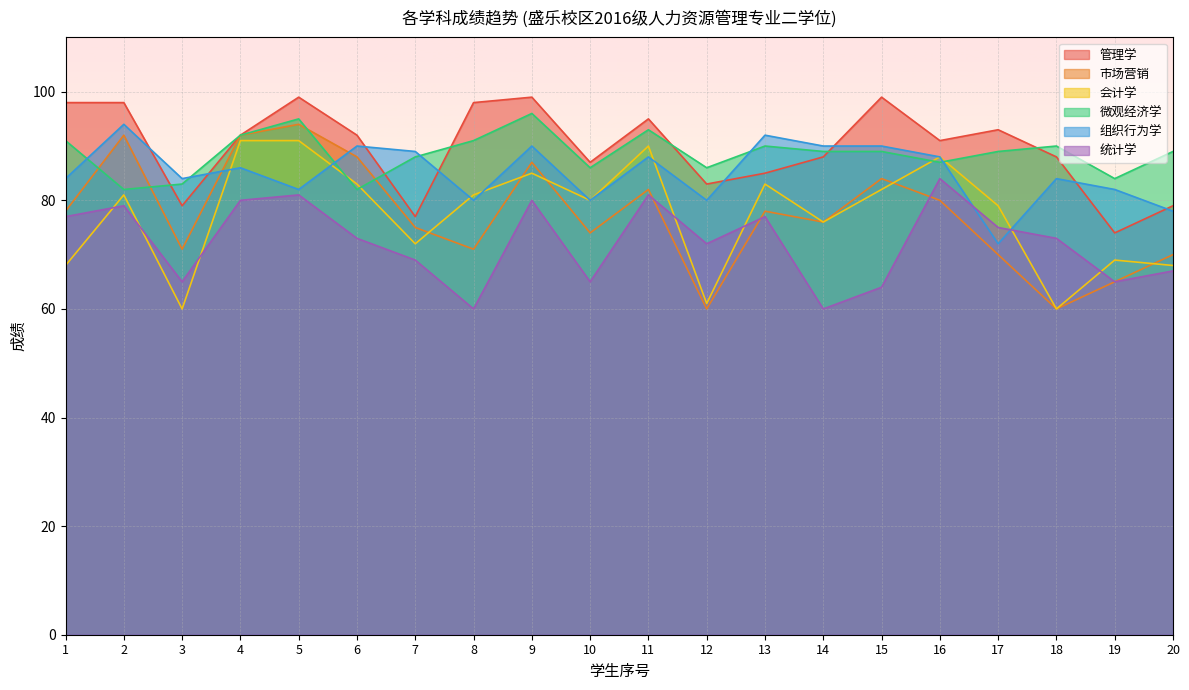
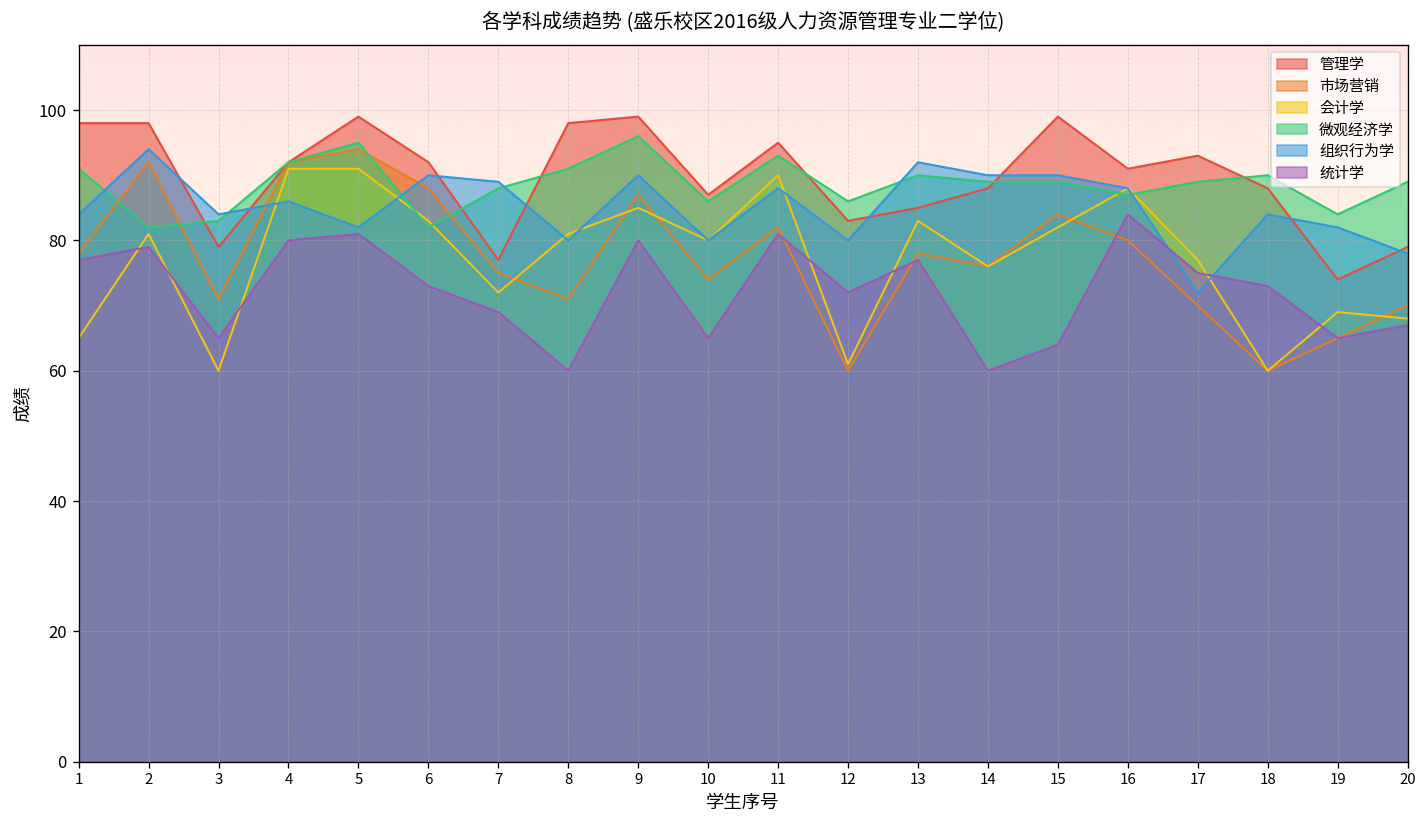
会计学, 1: 68 -> 65
会计学, 17: 79 -> 77
